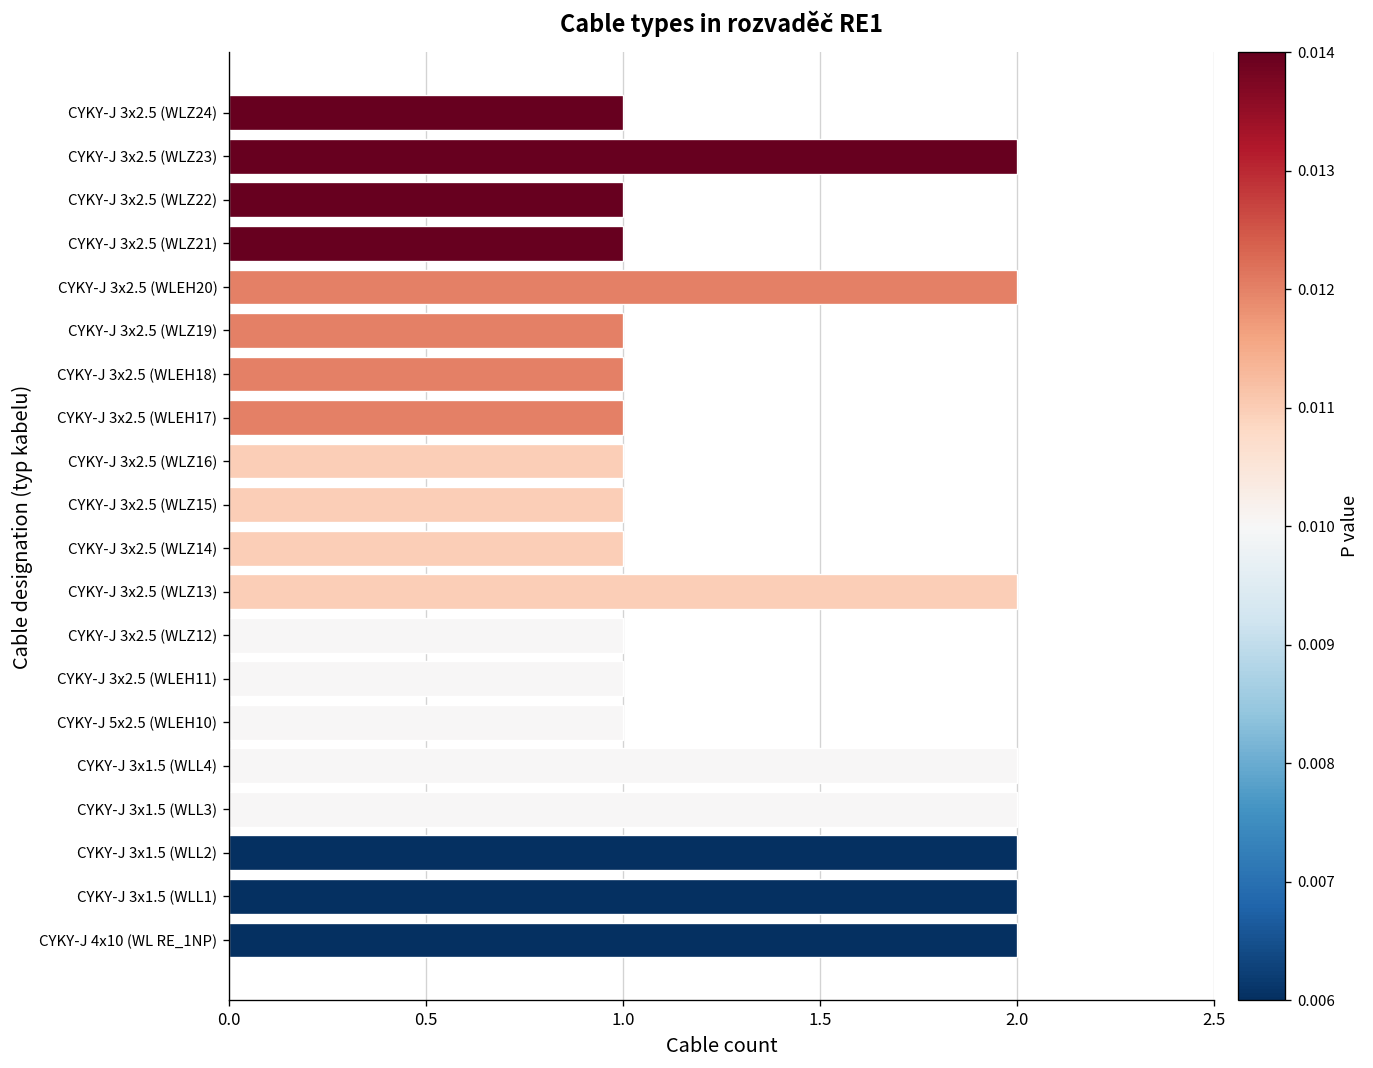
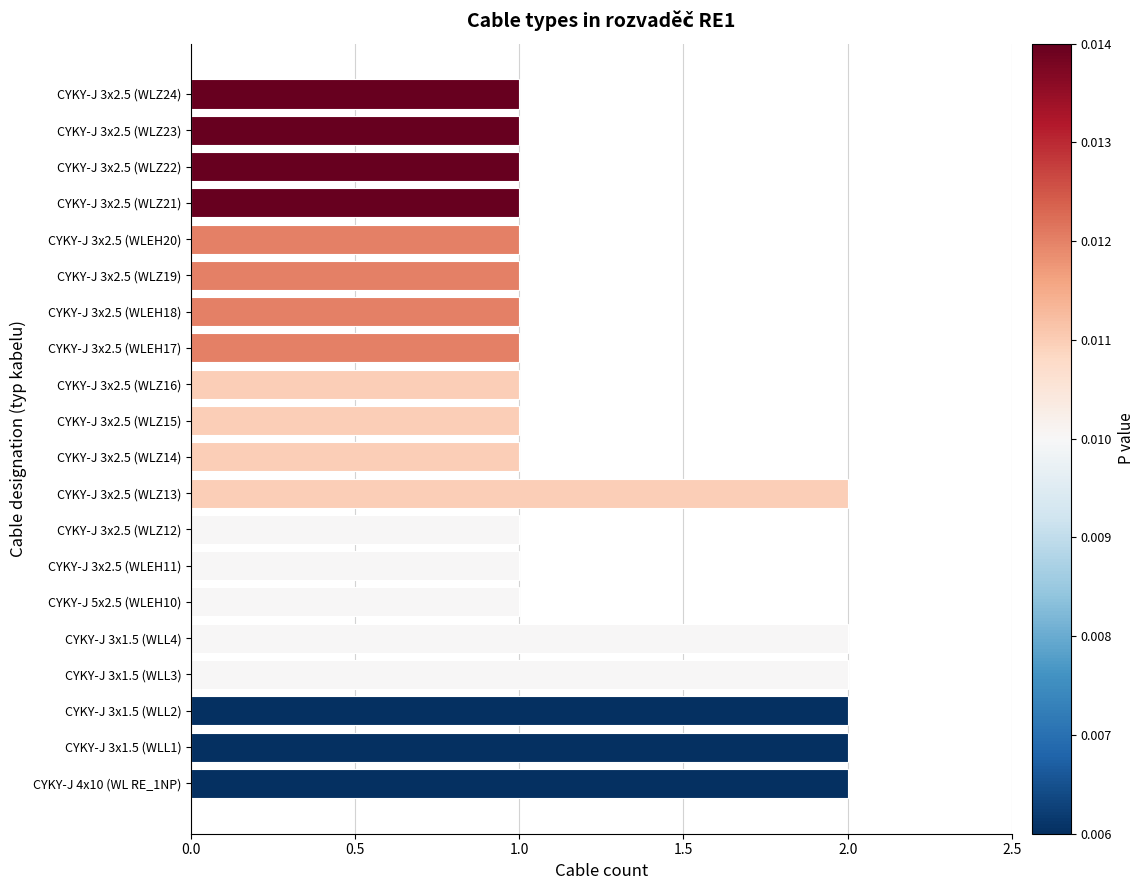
CYKY-J 3x2.5 (WLZ23): 2 -> 1
CYKY-J 3x2.5 (WLEH20): 2 -> 1
